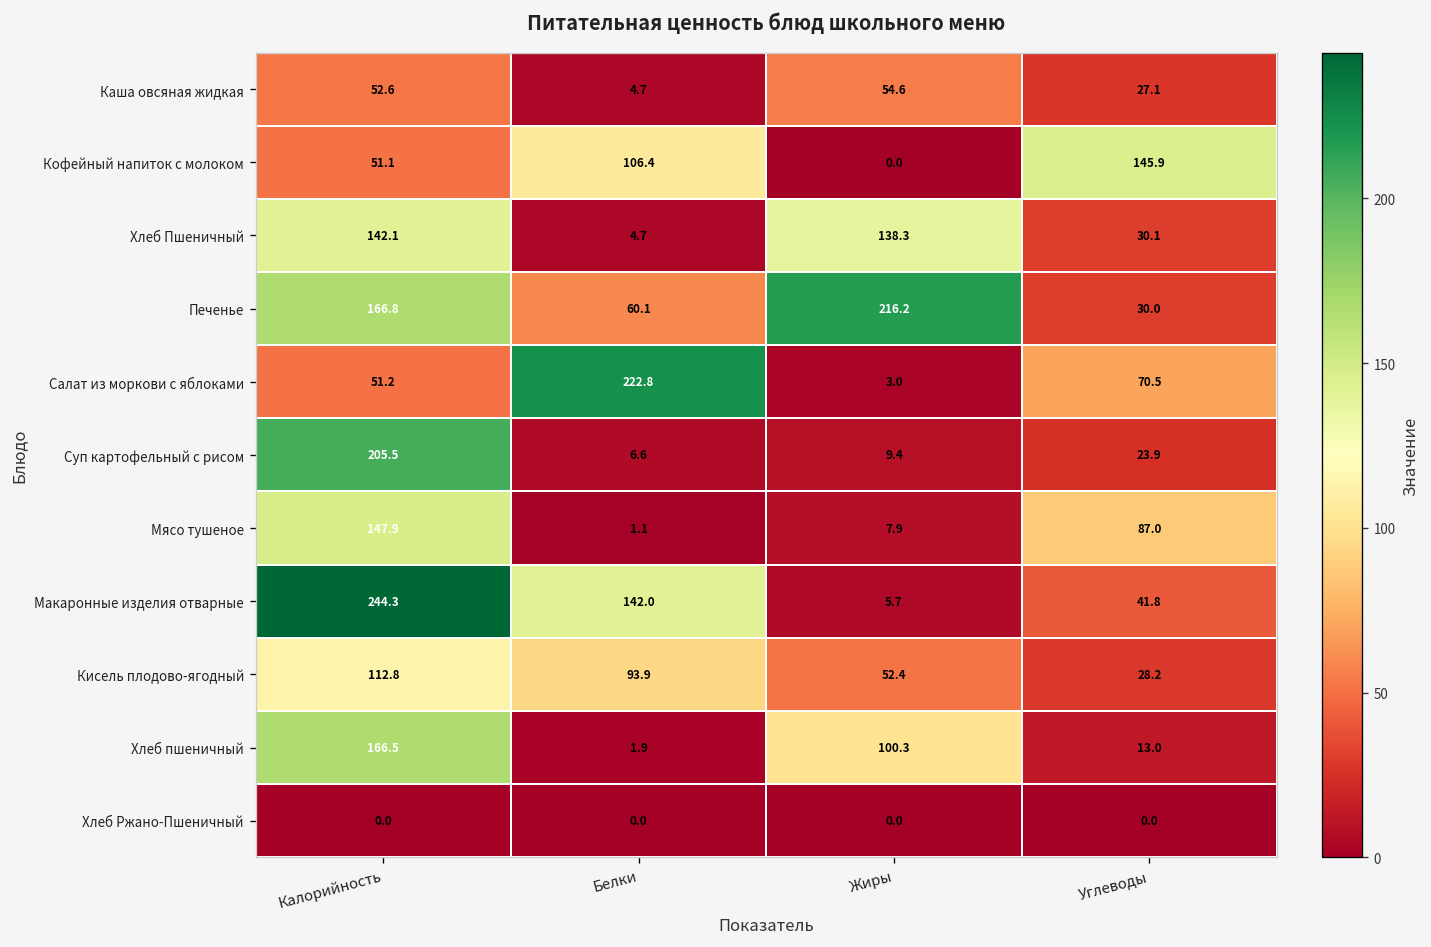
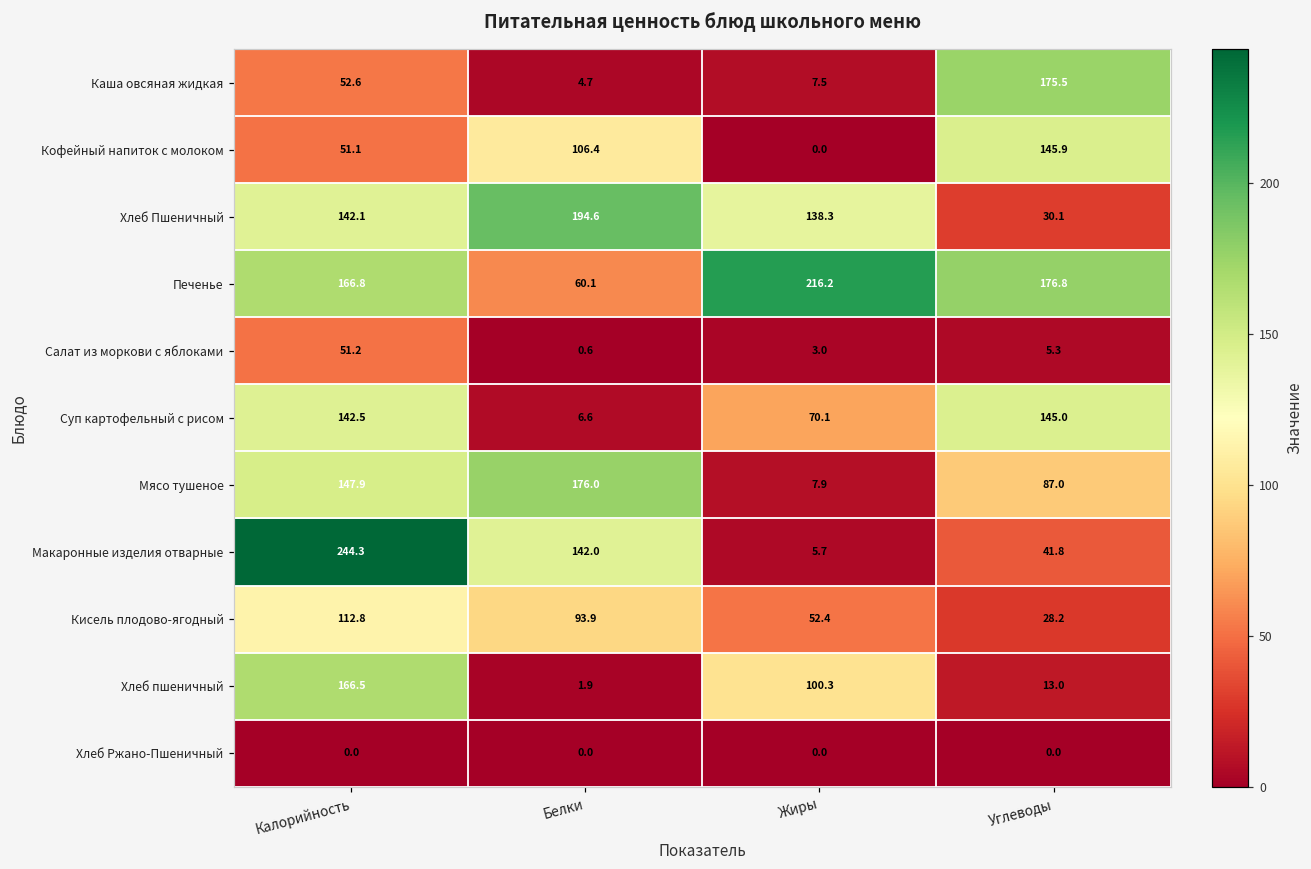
Каша овсяная жидкая, Жиры: 54.6 -> 7.5
Каша овсяная жидкая, Углеводы: 27.1 -> 175.5
Хлеб Пшеничный, Белки: 4.7 -> 194.6
Печенье, Углеводы: 30.0 -> 176.8
Салат из моркови с яблоками, Белки: 222.8 -> 0.6
Салат из моркови с яблоками, Углеводы: 70.5 -> 5.3
Суп картофельный с рисом, Калорийность: 205.5 -> 142.5
Суп картофельный с рисом, Жиры: 9.4 -> 70.1
Суп картофельный с рисом, Углеводы: 23.9 -> 145.0
Мясо тушеное, Белки: 1.1 -> 176.0
